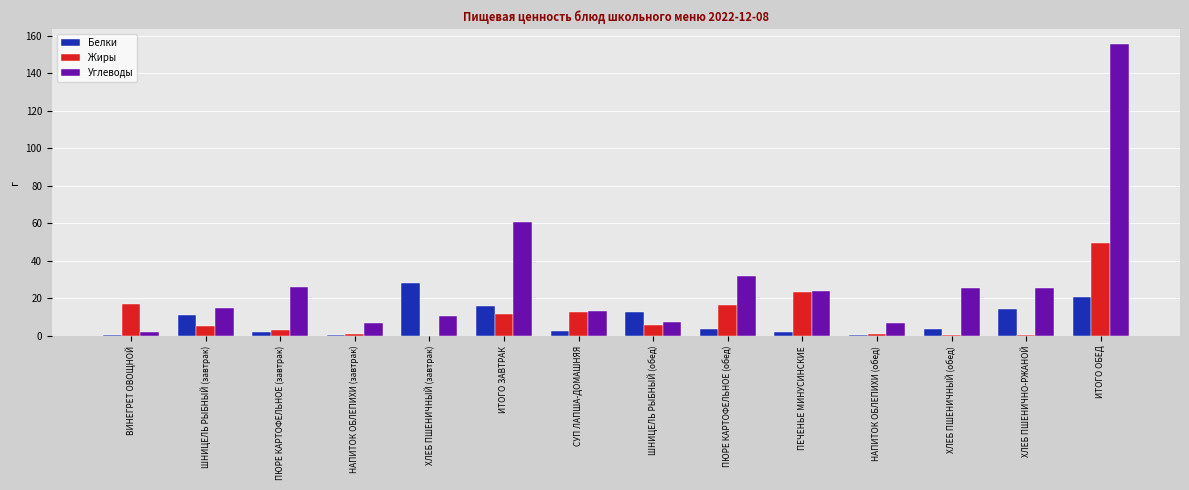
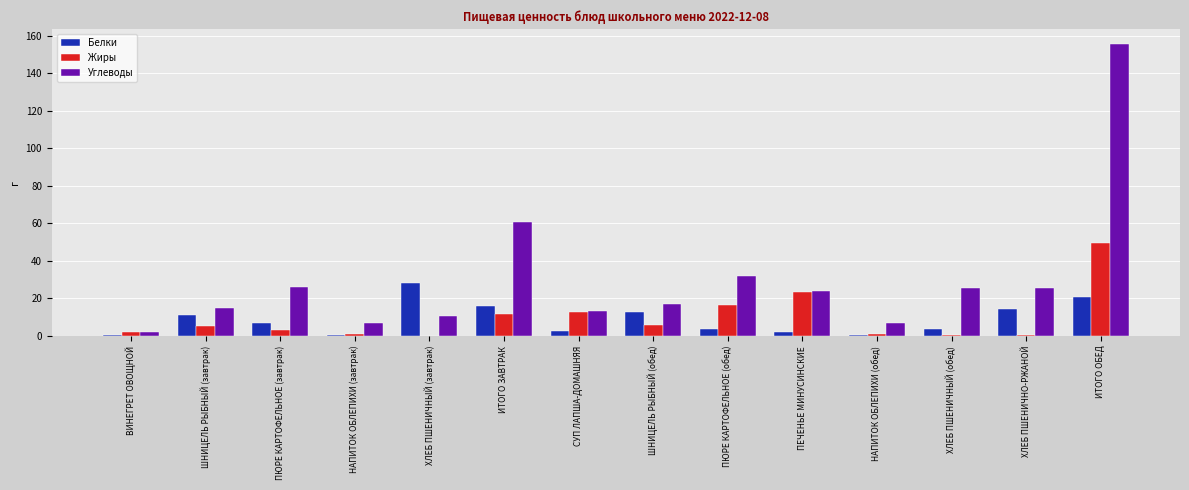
Жиры, ВИНЕГРЕТ ОВОЩНОЙ: 17 -> 2
Белки, ПЮРЕ КАРТОФЕЛЬНОЕ (завтрак): 2 -> 7
Углеводы, ШНИЦЕЛЬ РЫБНЫЙ (обед): 8 -> 17
